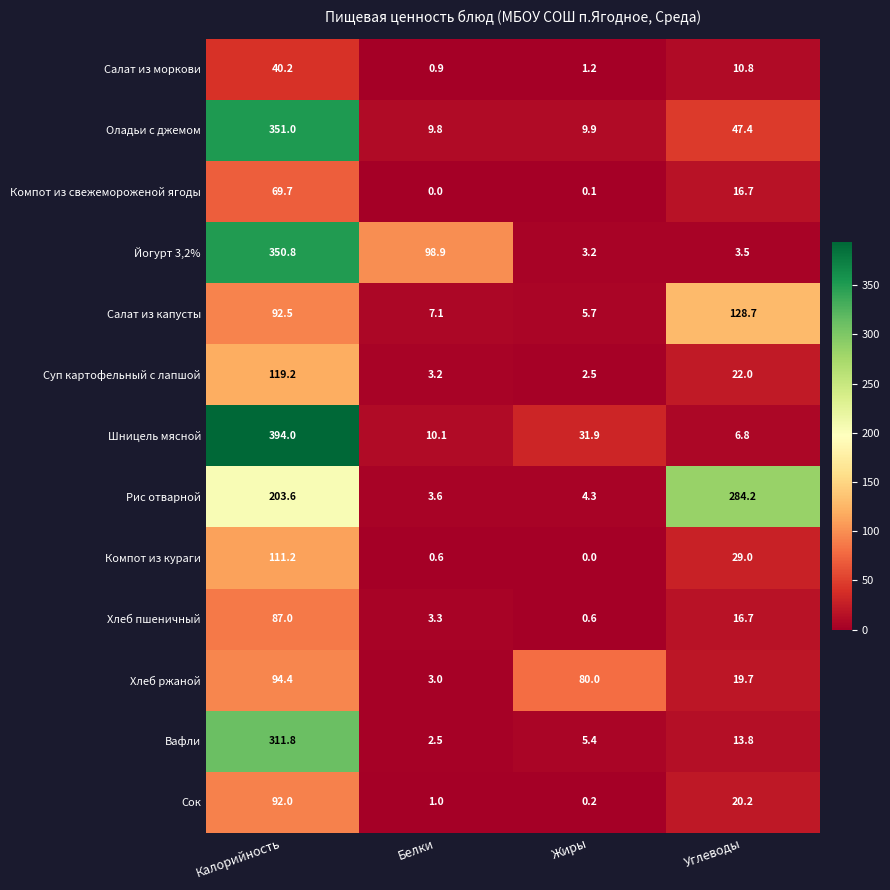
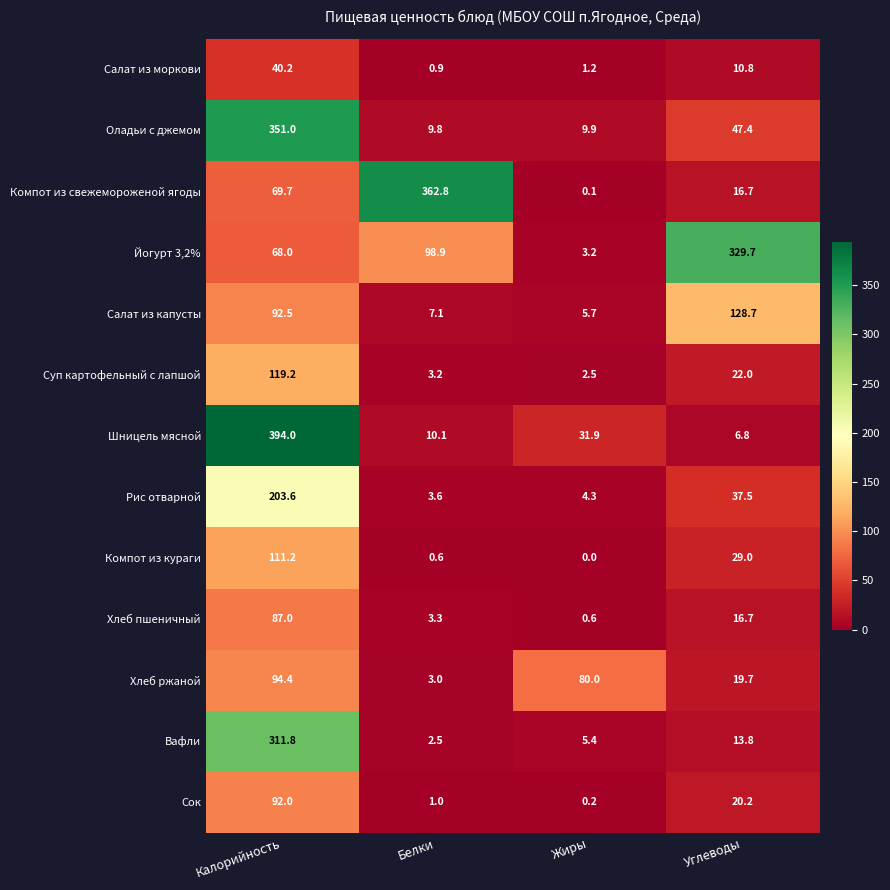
Компот из свежемороженой ягоды, Белки: 0.0 -> 362.8
Йогурт 3,2%, Калорийность: 350.8 -> 68.0
Йогурт 3,2%, Углеводы: 3.5 -> 329.7
Рис отварной, Углеводы: 284.2 -> 37.5
